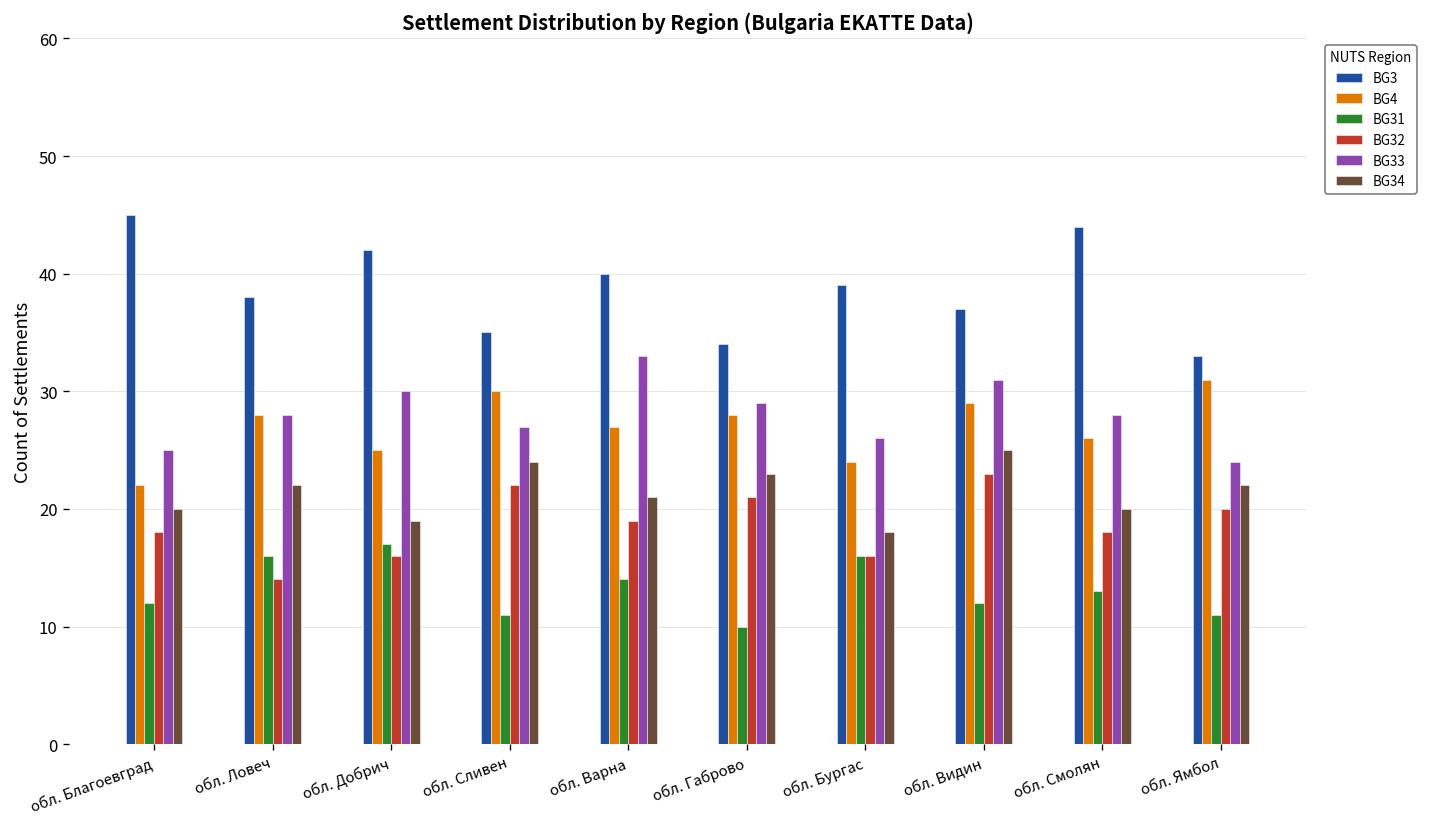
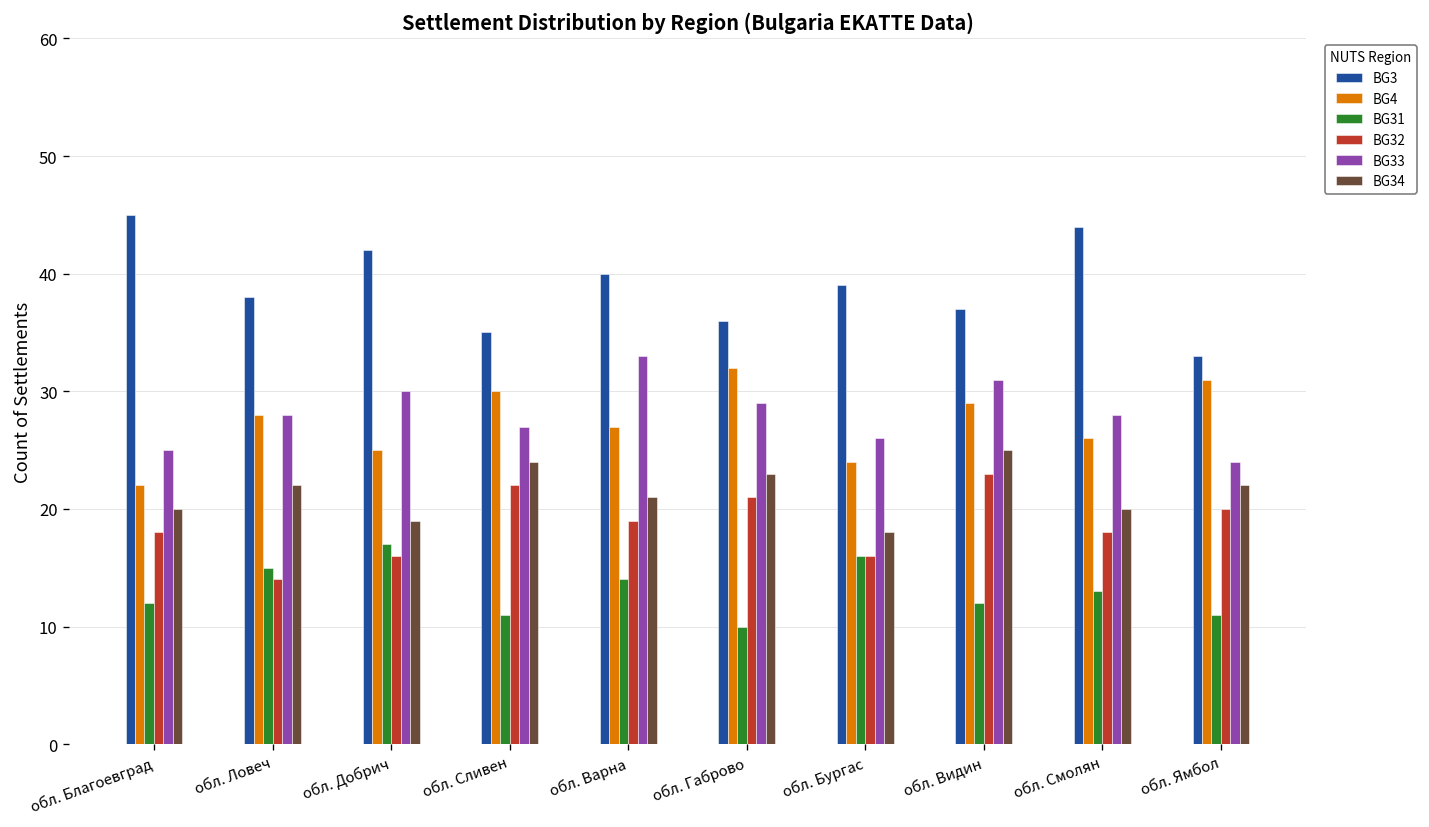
BG31, обл. Ловеч: 16 -> 15
BG3, обл. Габрово: 34 -> 36
BG4, обл. Габрово: 28 -> 32
